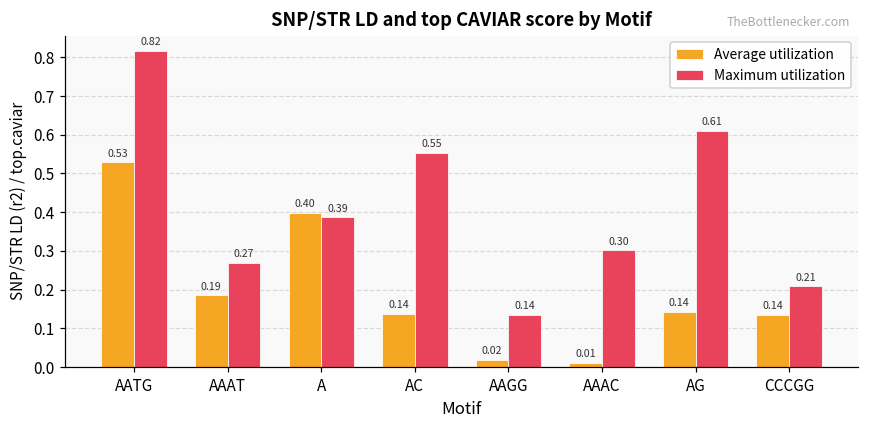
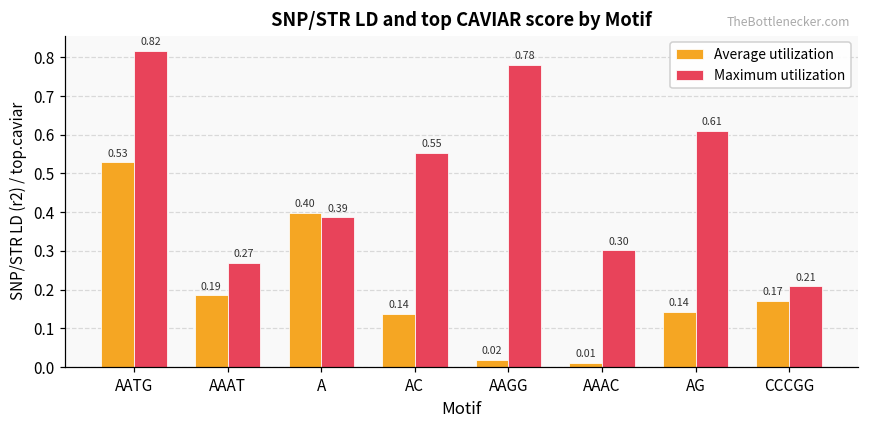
Maximum utilization, AAGG: 0.14 -> 0.78
Average utilization, CCCGG: 0.14 -> 0.17
